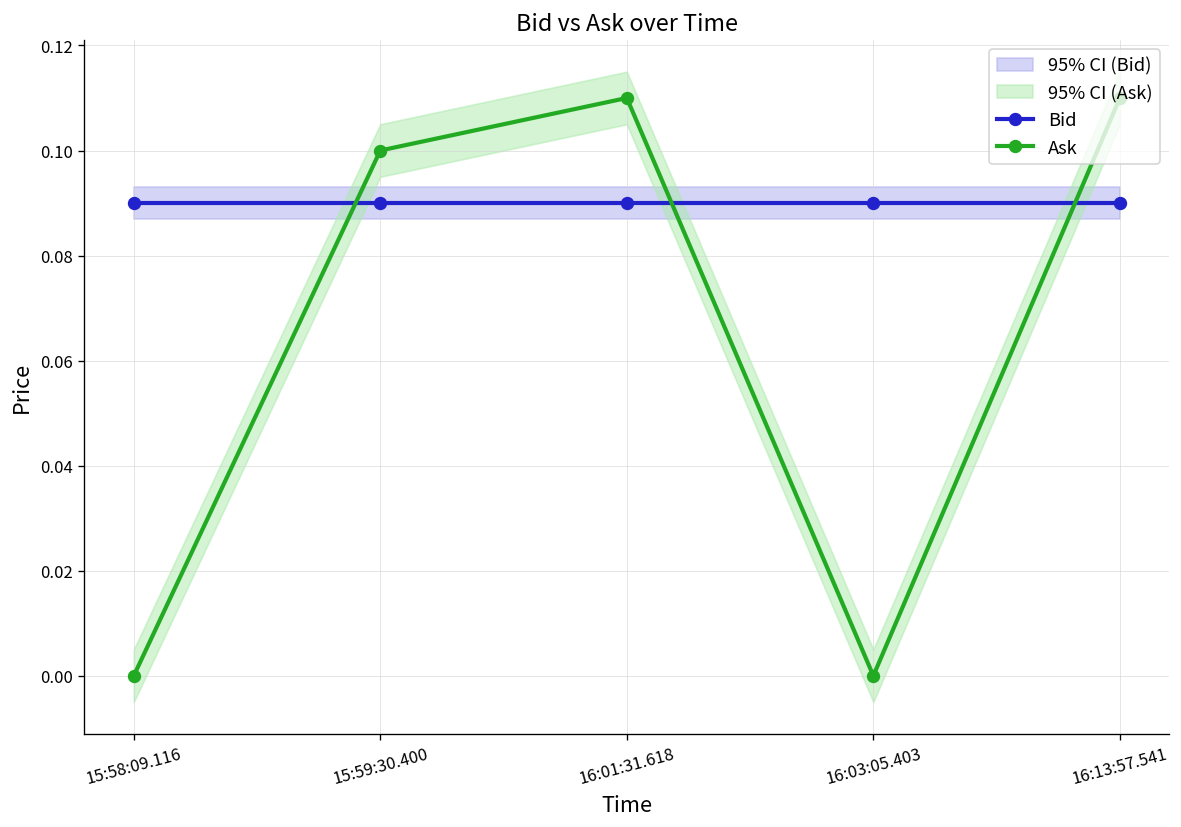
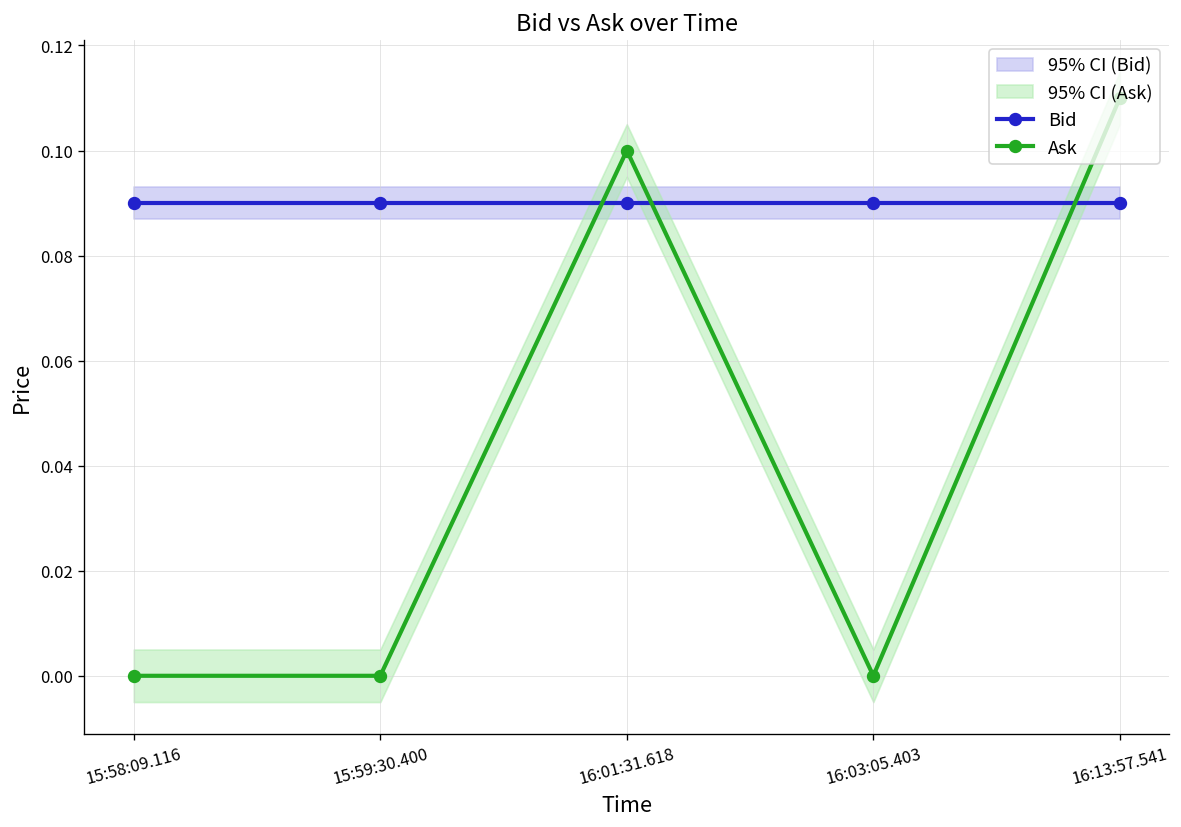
Ask, 15:59:30.400: 0.1 -> 0.0
Ask, 16:01:31.618: 0.11 -> 0.10
